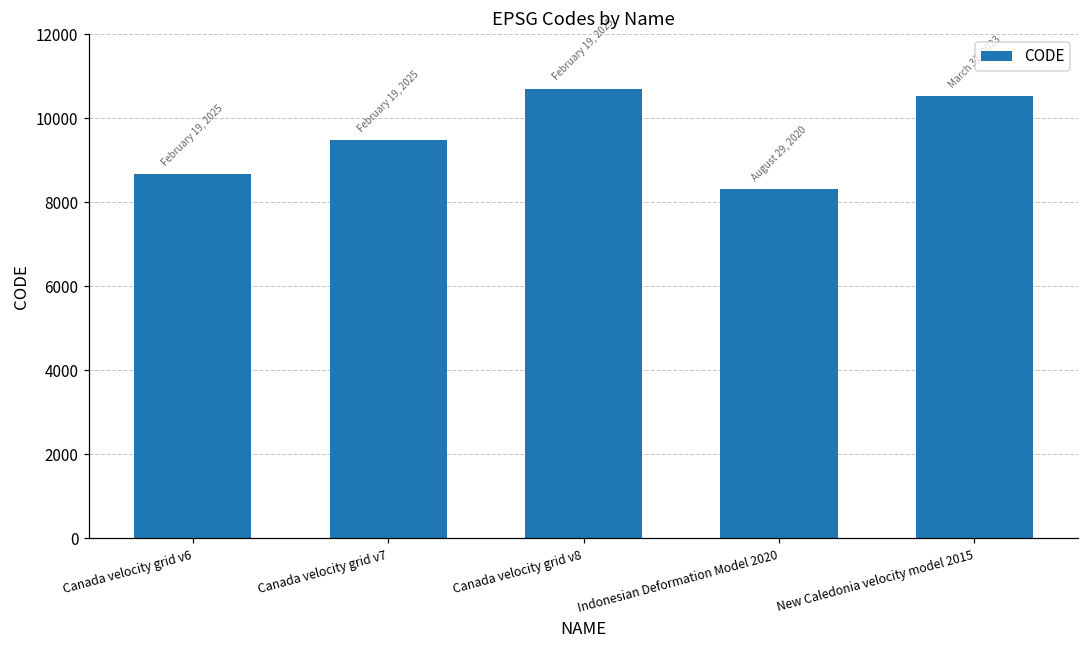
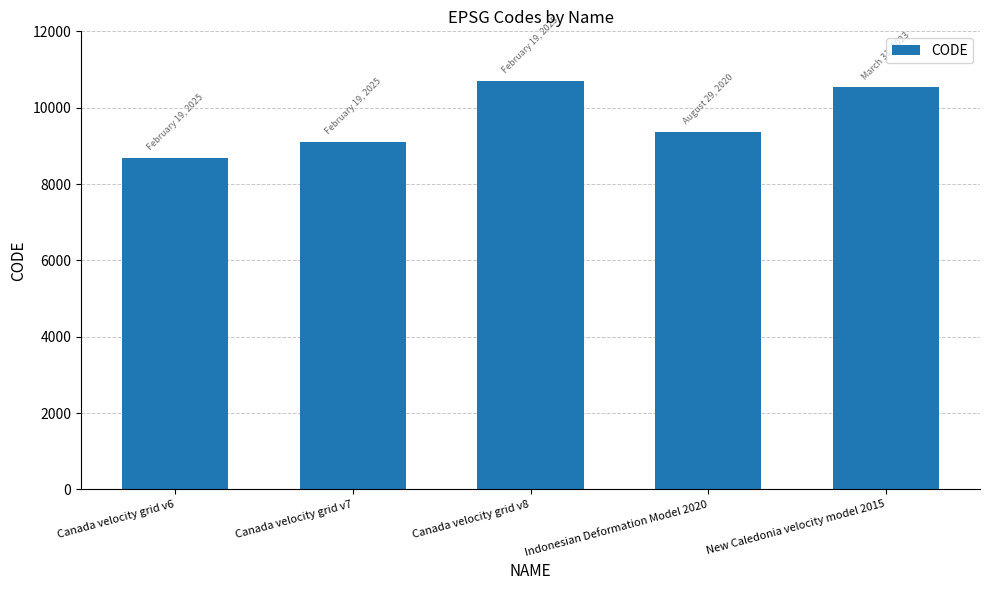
Canada velocity grid v7: 9500 -> 9100
Indonesian Deformation Model 2020: 8300 -> 9400
